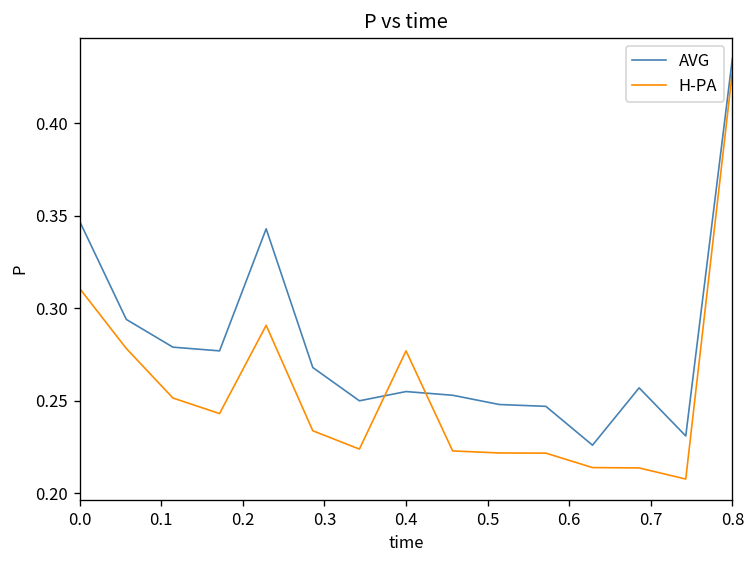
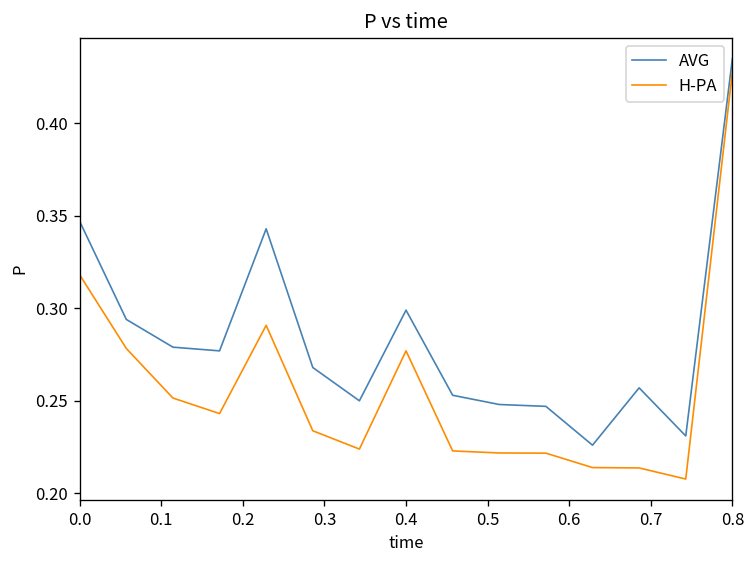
H-PA, 0.0: 0.311 -> 0.318
AVG, 0.4: 0.255 -> 0.299
